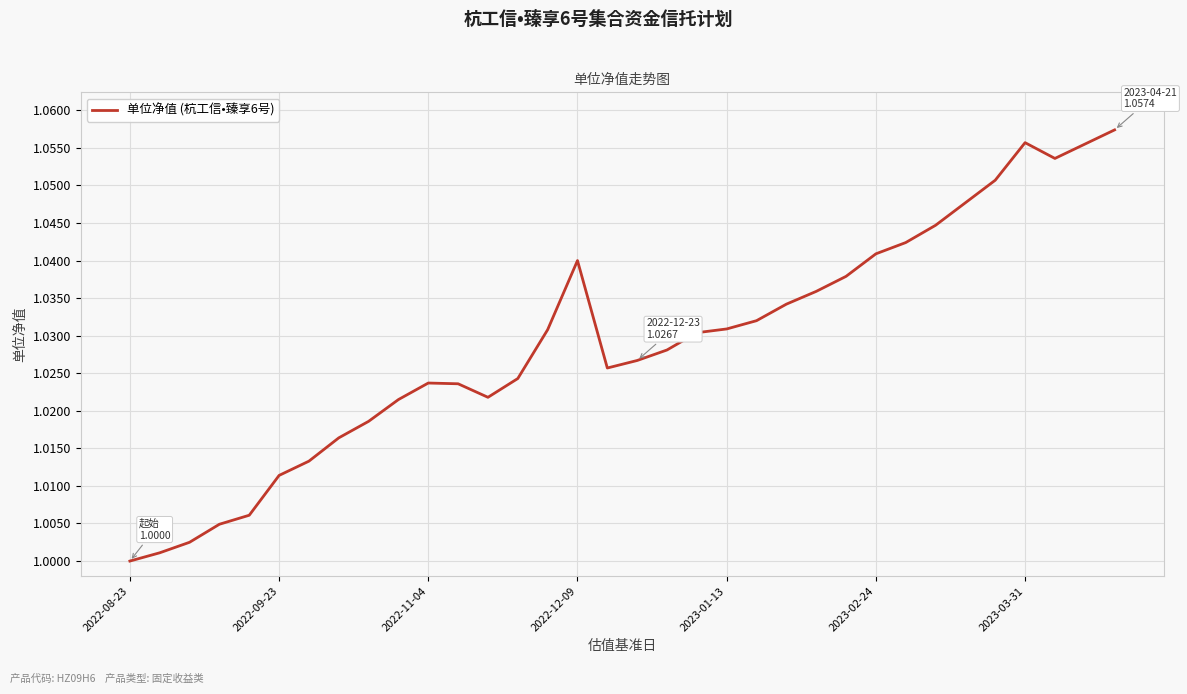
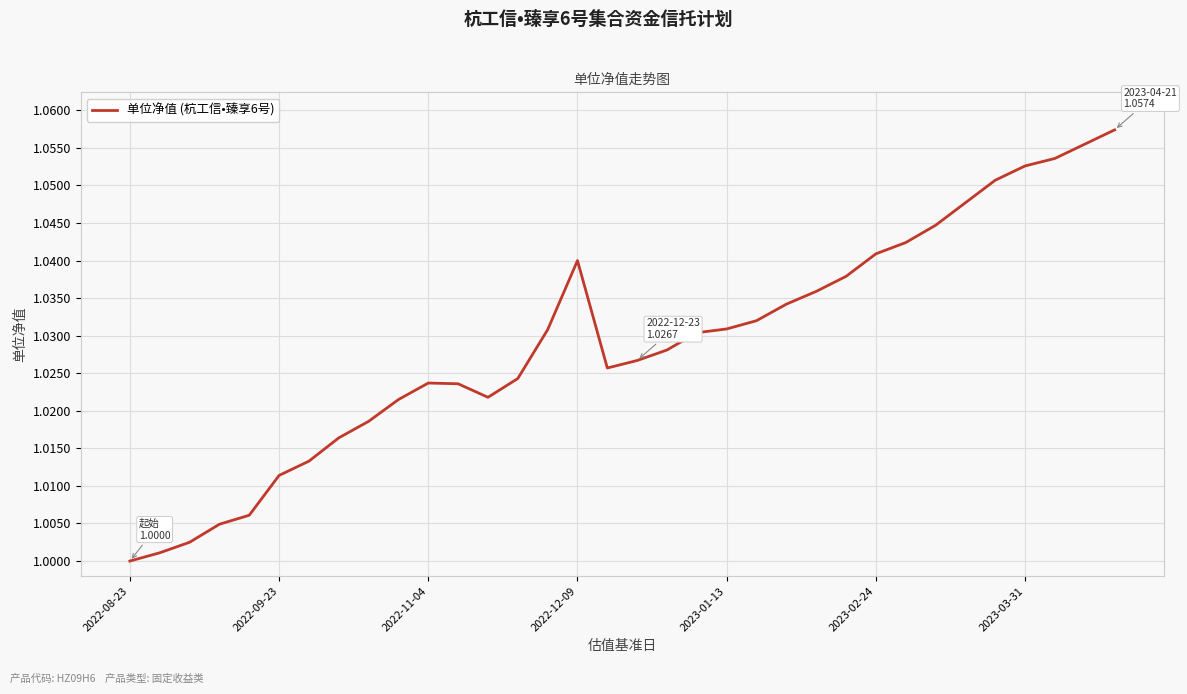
2023-03-31: 1.056 -> 1.053
